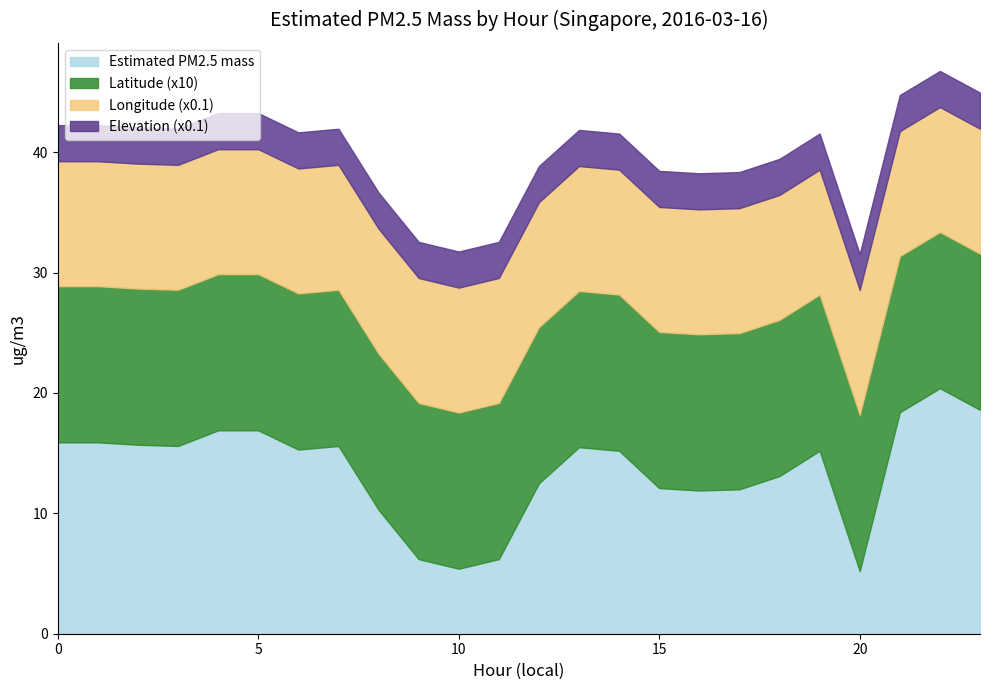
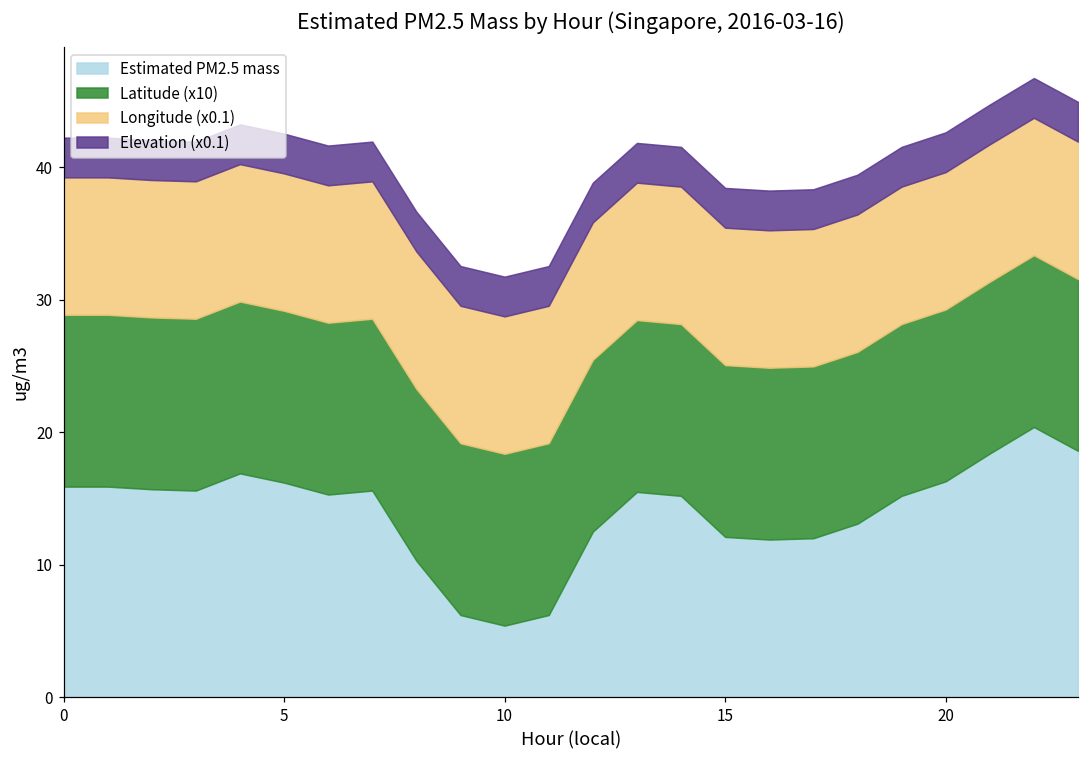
Estimated PM2.5 mass, 5: 16.9 -> 16.2
Estimated PM2.5 mass, 20: 5.2 -> 16.3
